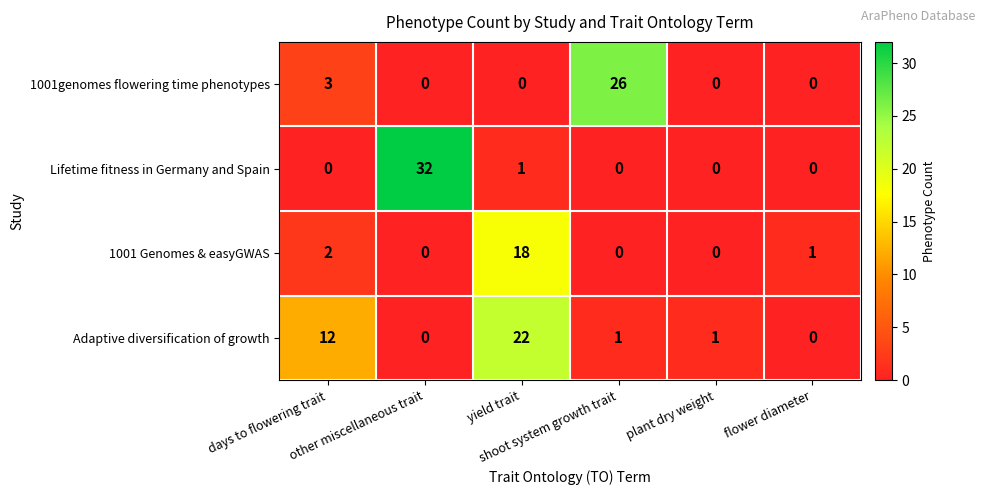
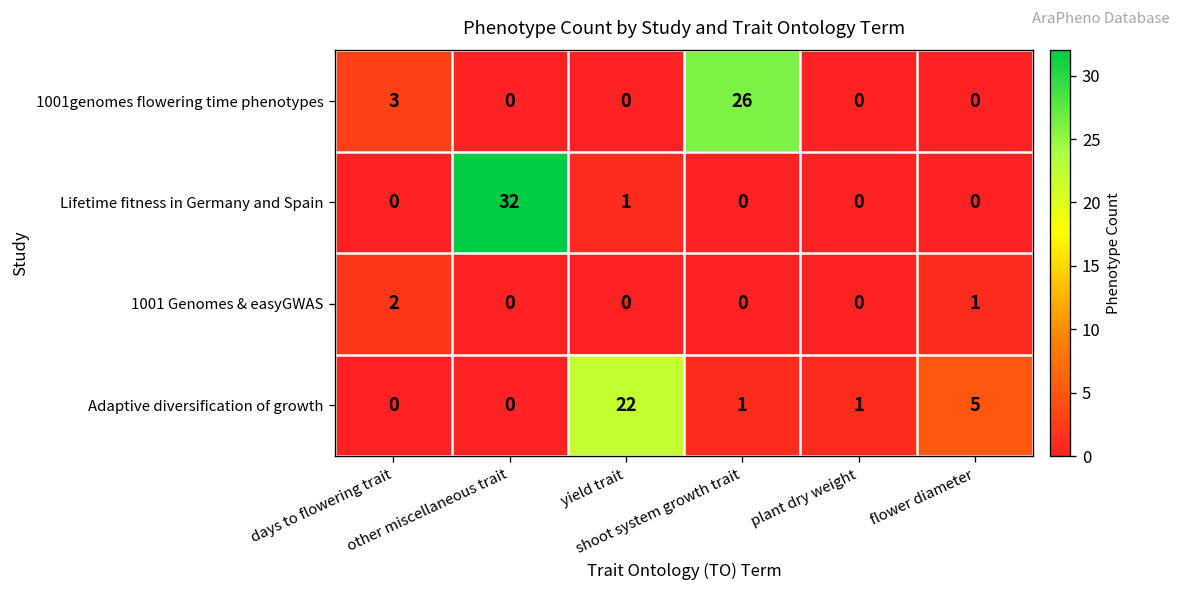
1001 Genomes & easyGWAS, yield trait: 18 -> 0
Adaptive diversification of growth, days to flowering trait: 12 -> 0
Adaptive diversification of growth, flower diameter: 0 -> 5
